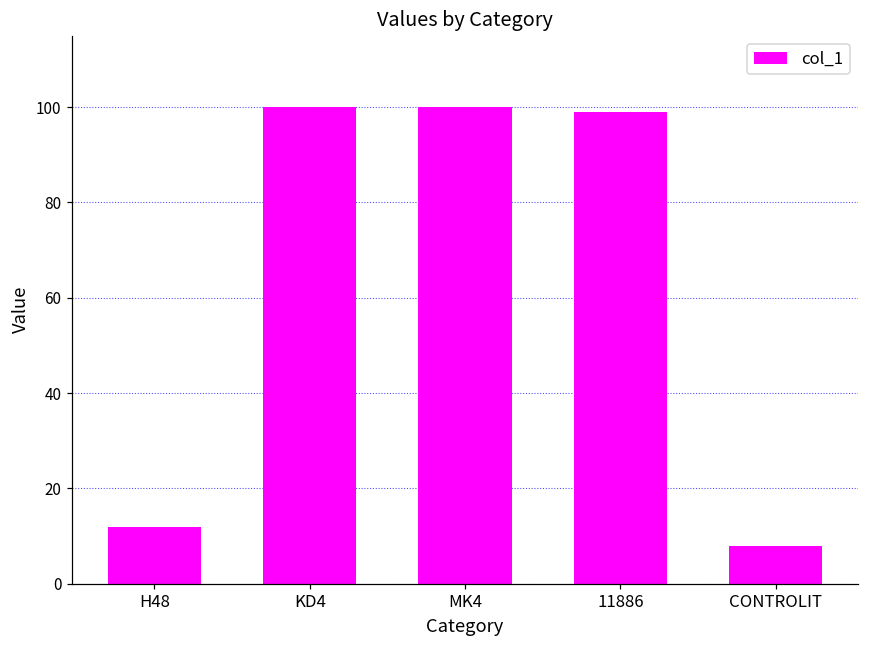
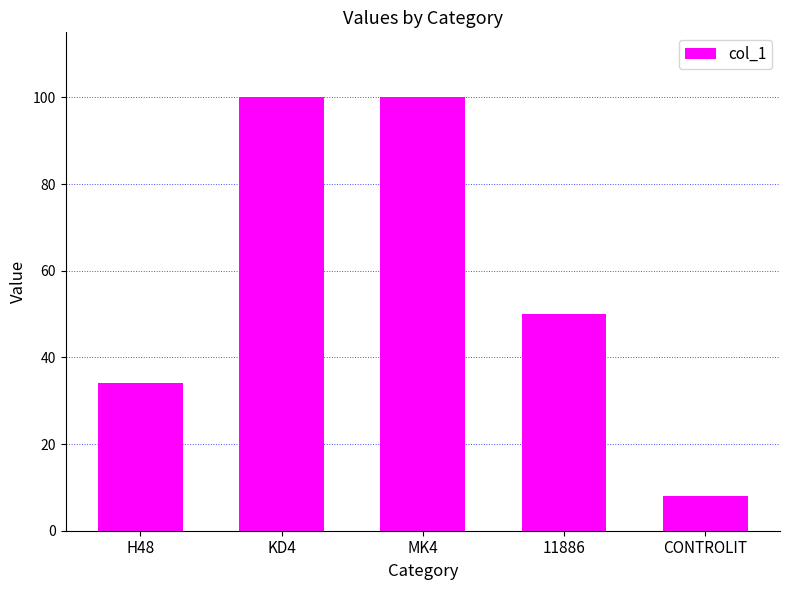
H48: 12 -> 34
11886: 99 -> 50
